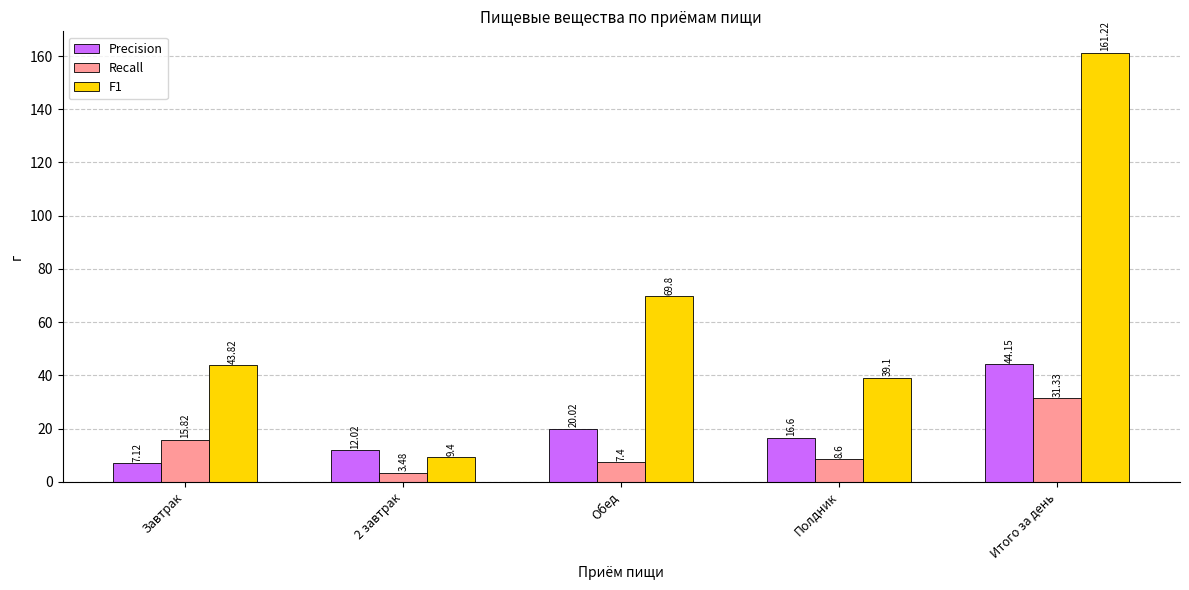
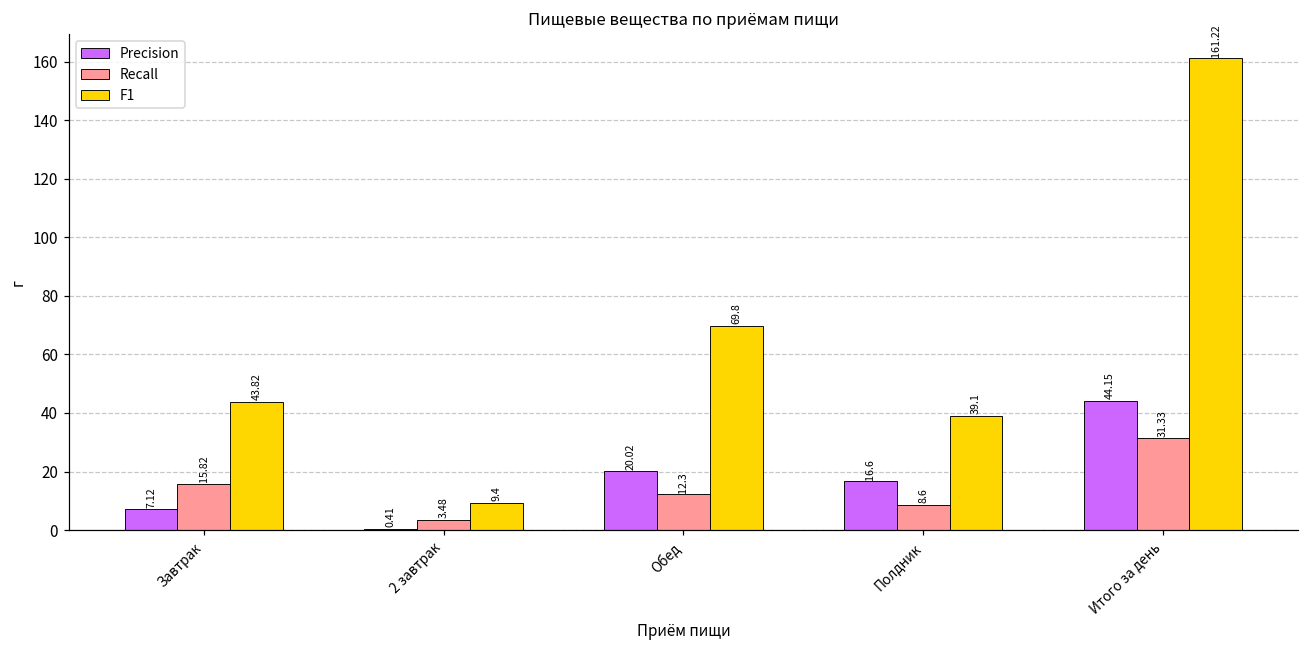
Precision, 2 завтрак: 12.02 -> 0.41
Recall, Обед: 7.4 -> 12.3
